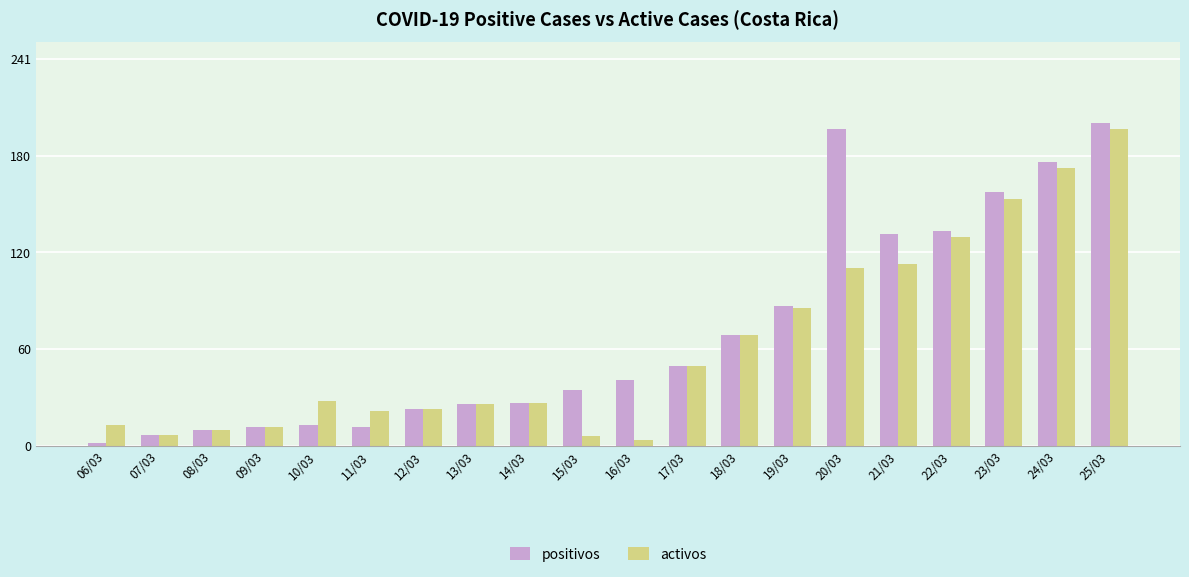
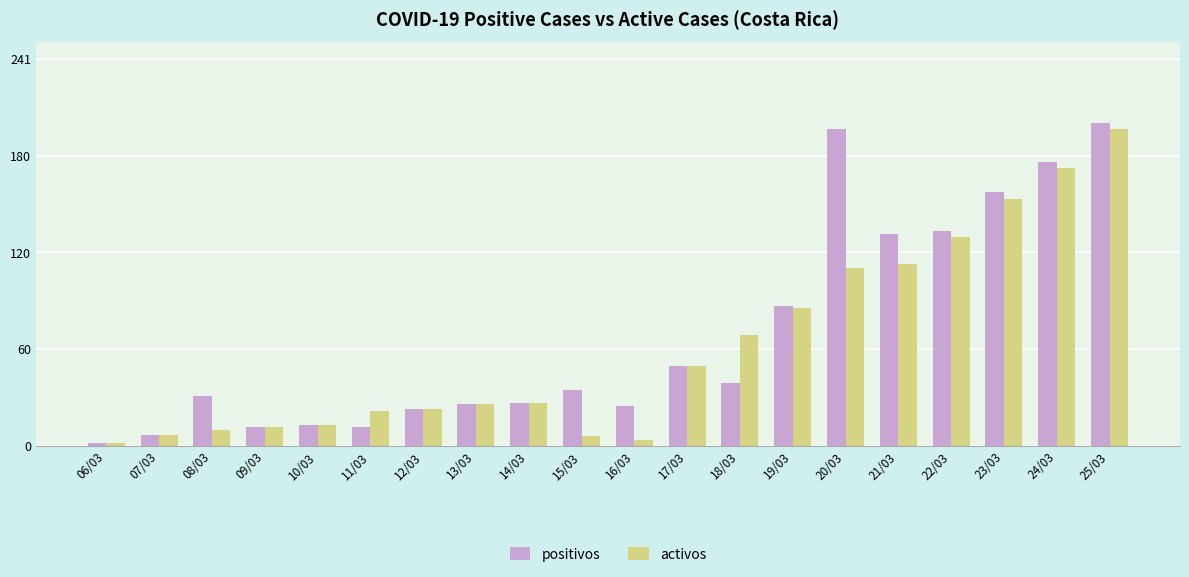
activos, 06/03: 13 -> 2
positivos, 08/03: 10 -> 31
activos, 10/03: 28 -> 13
positivos, 16/03: 41 -> 25
positivos, 18/03: 69 -> 39
